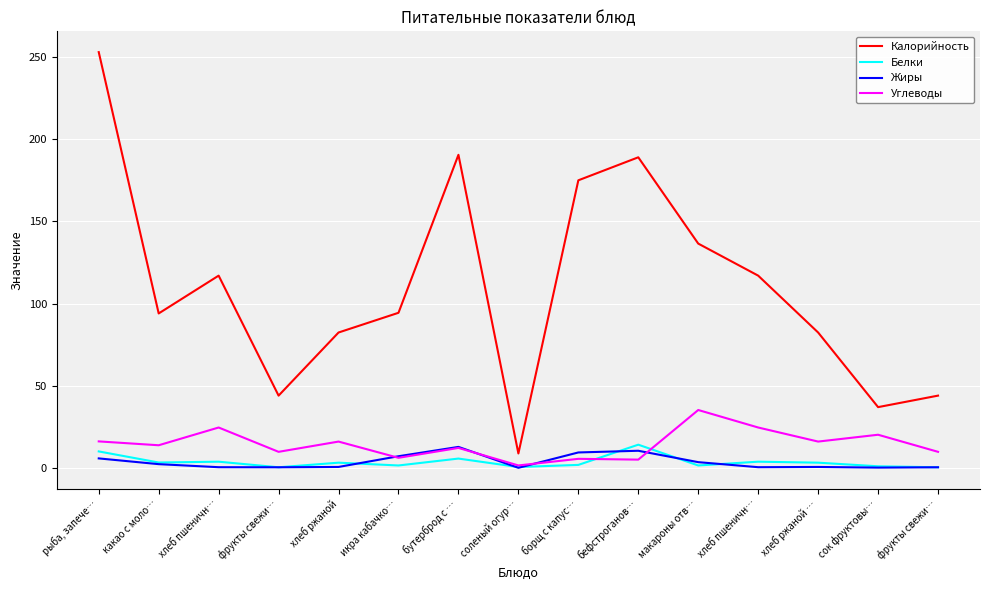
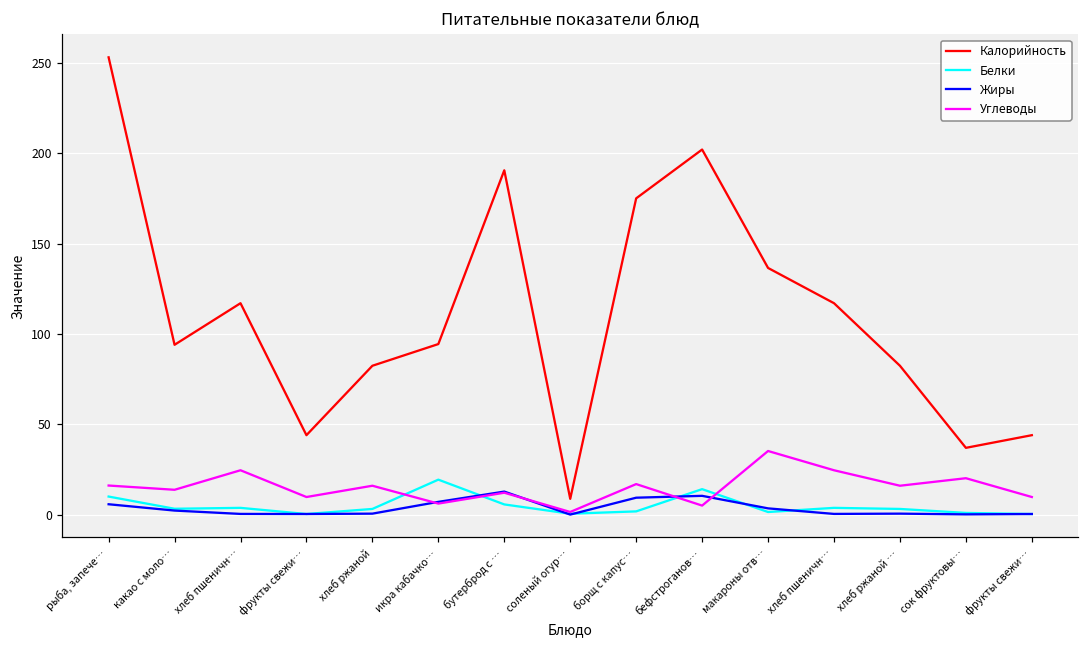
Белки, икра кабачко…: 2 -> 19
Углеводы, борщ с капус…: 6 -> 17
Калорийность, бефстроганов…: 189 -> 202
